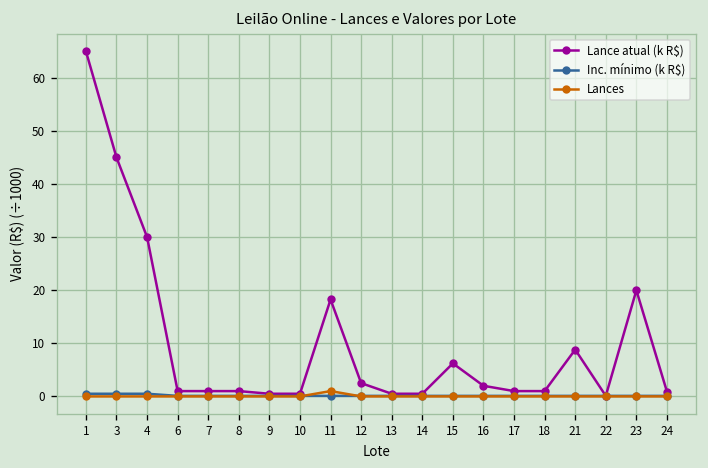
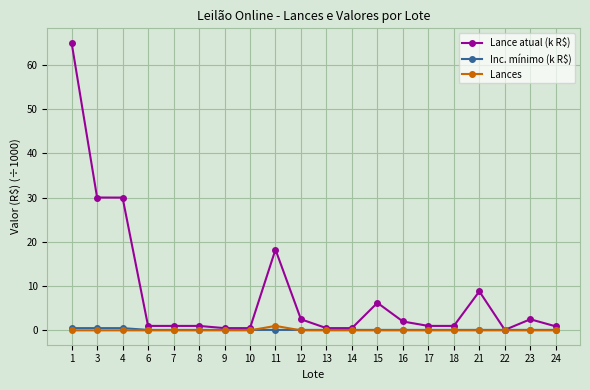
Lance atual (k R$), 3: 45 -> 30
Lance atual (k R$), 23: 20 -> 3
